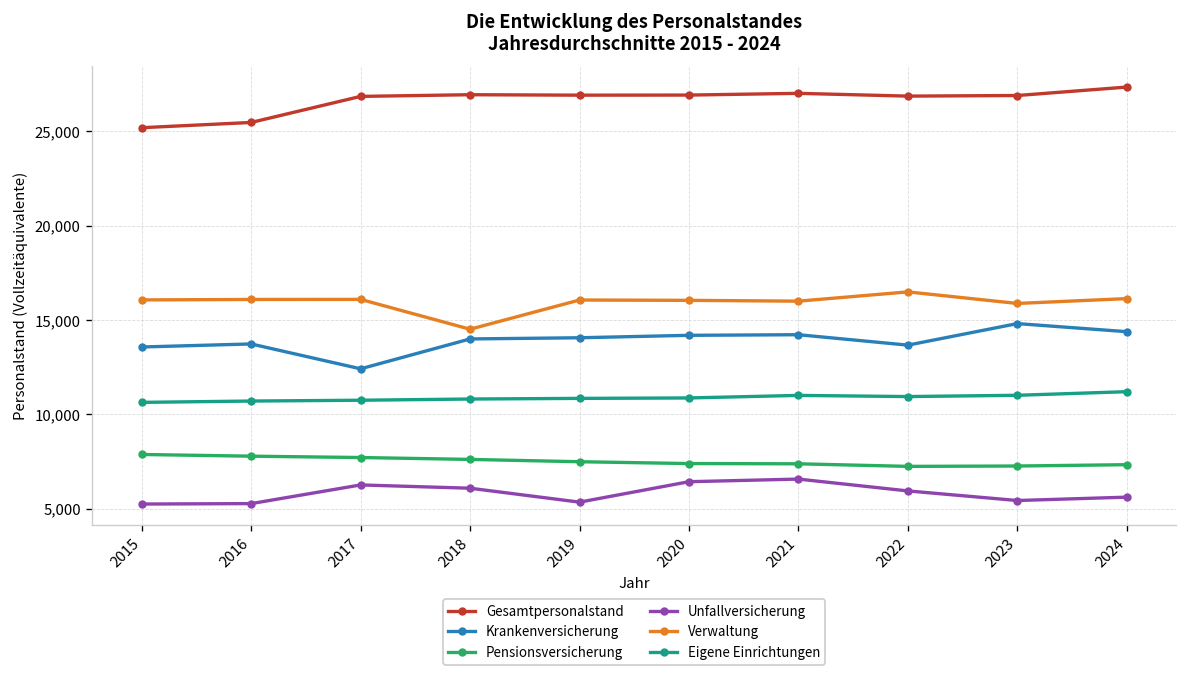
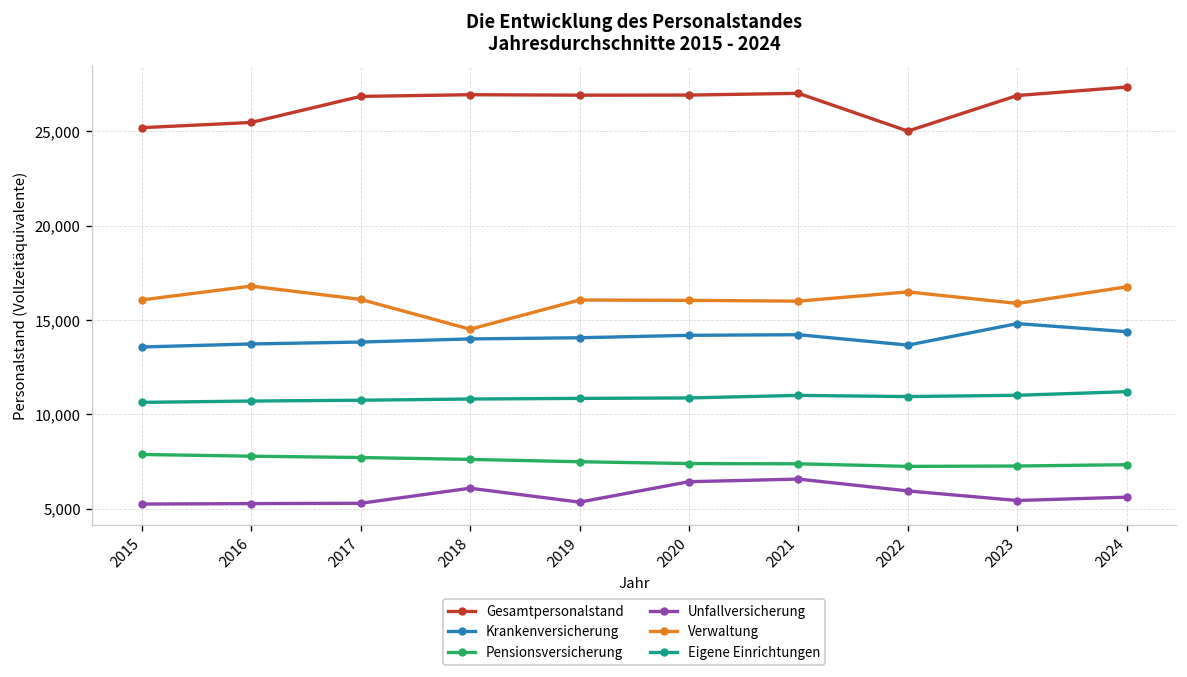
Verwaltung, 2016: 16,100 -> 16,800
Krankenversicherung, 2017: 12,400 -> 13,800
Unfallversicherung, 2017: 6,300 -> 5,300
Gesamtpersonalstand, 2022: 26,900 -> 25,000
Verwaltung, 2024: 16,100 -> 16,800
